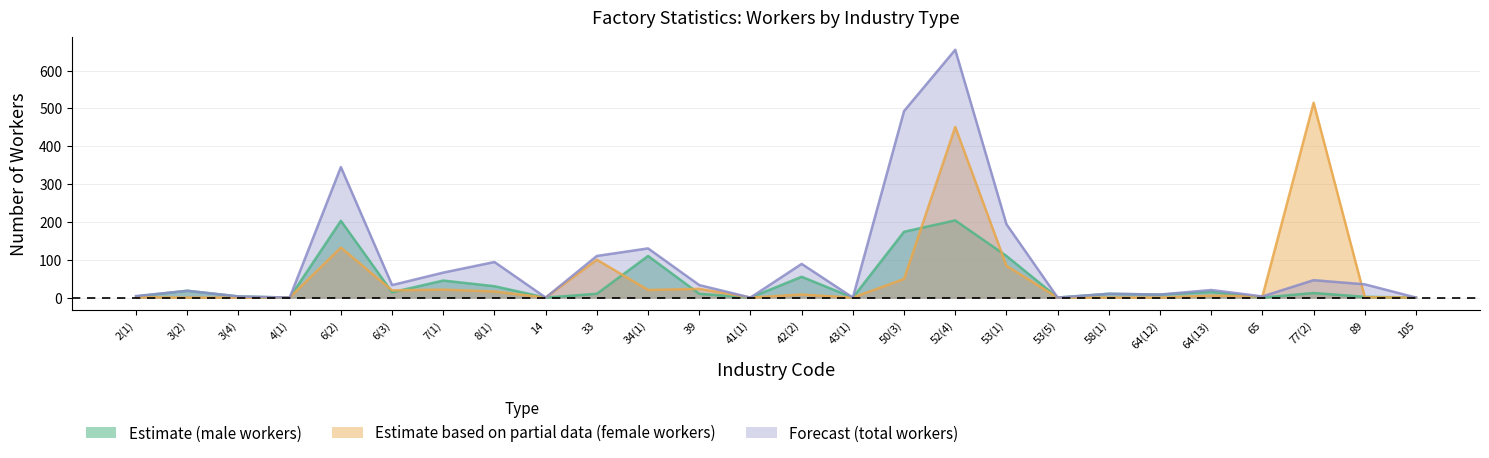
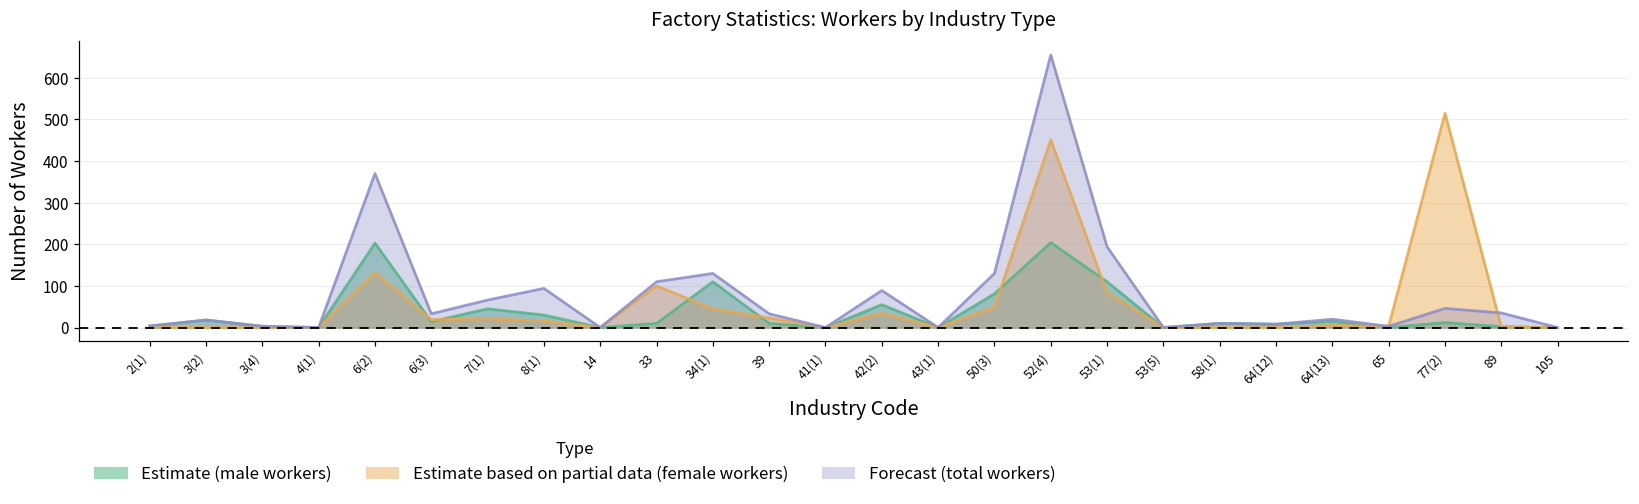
Forecast (total workers), 6(2): 350 -> 370
Estimate based on partial data (female workers), 34(1): 20 -> 50
Estimate based on partial data (female workers), 42(2): 10 -> 30
Estimate (male workers), 50(3): 170 -> 80
Forecast (total workers), 50(3): 490 -> 130
